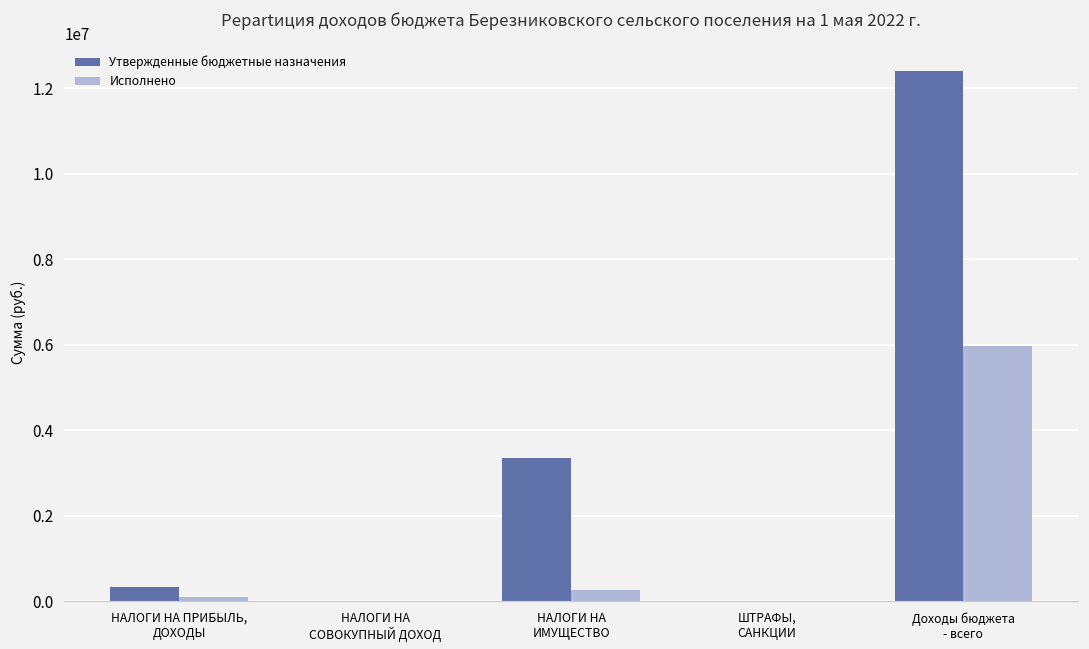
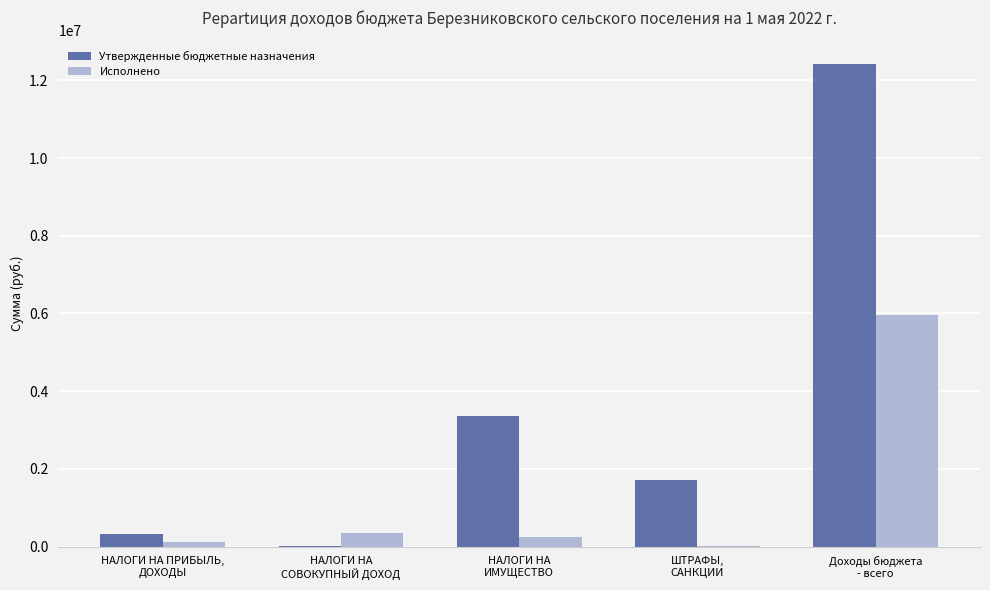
Исполнено, НАЛОГИ НА СОВОКУПНЫЙ ДОХОД: 0 -> 300000
Утвержденные бюджетные назначения, ШТРАФЫ, САНКЦИИ: 0 -> 1700000
